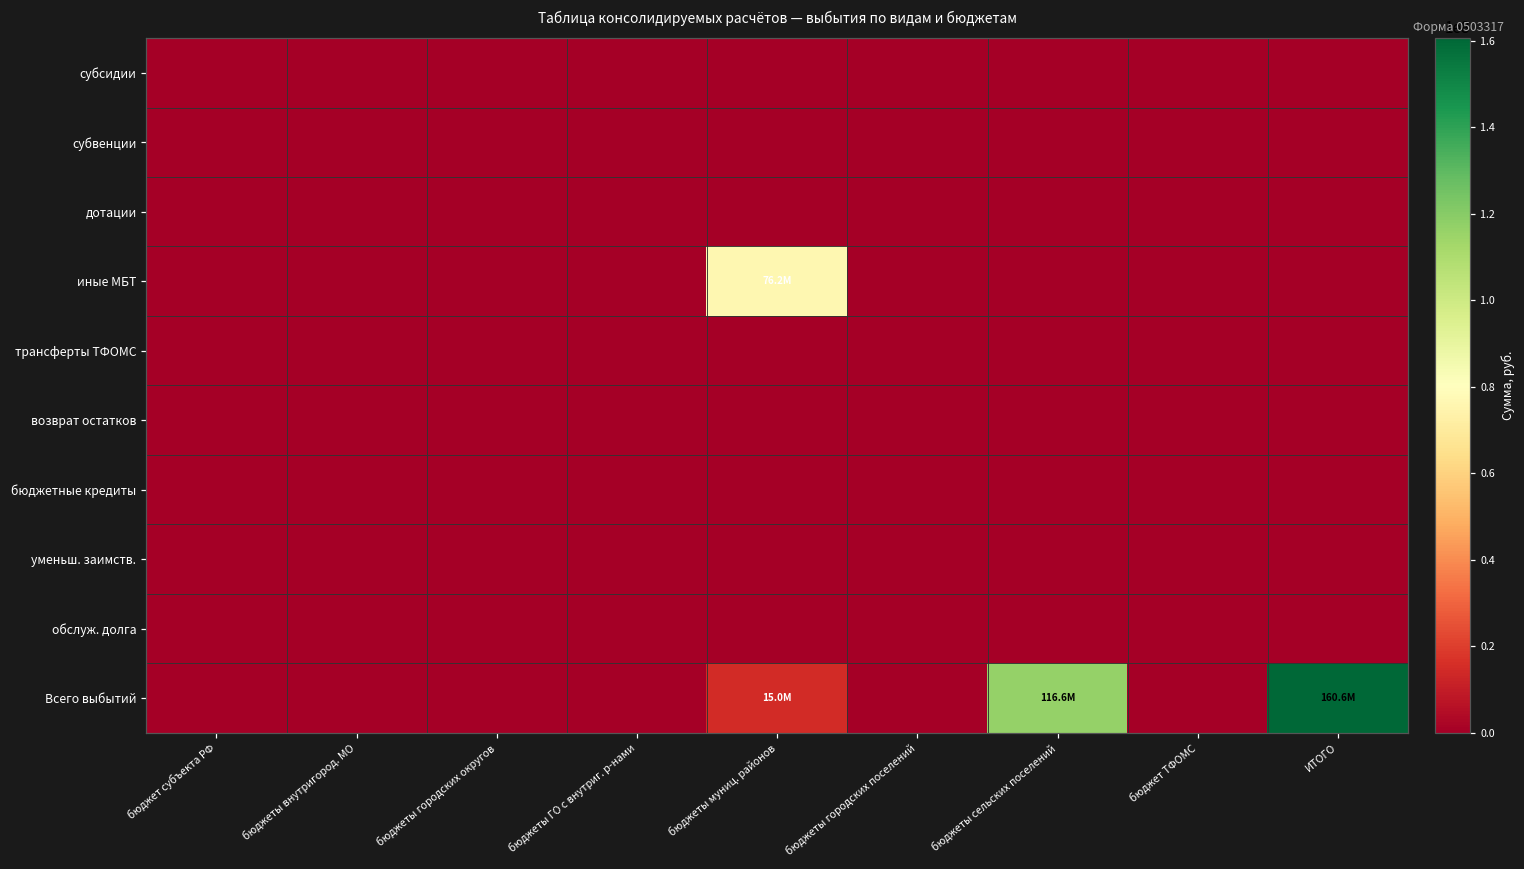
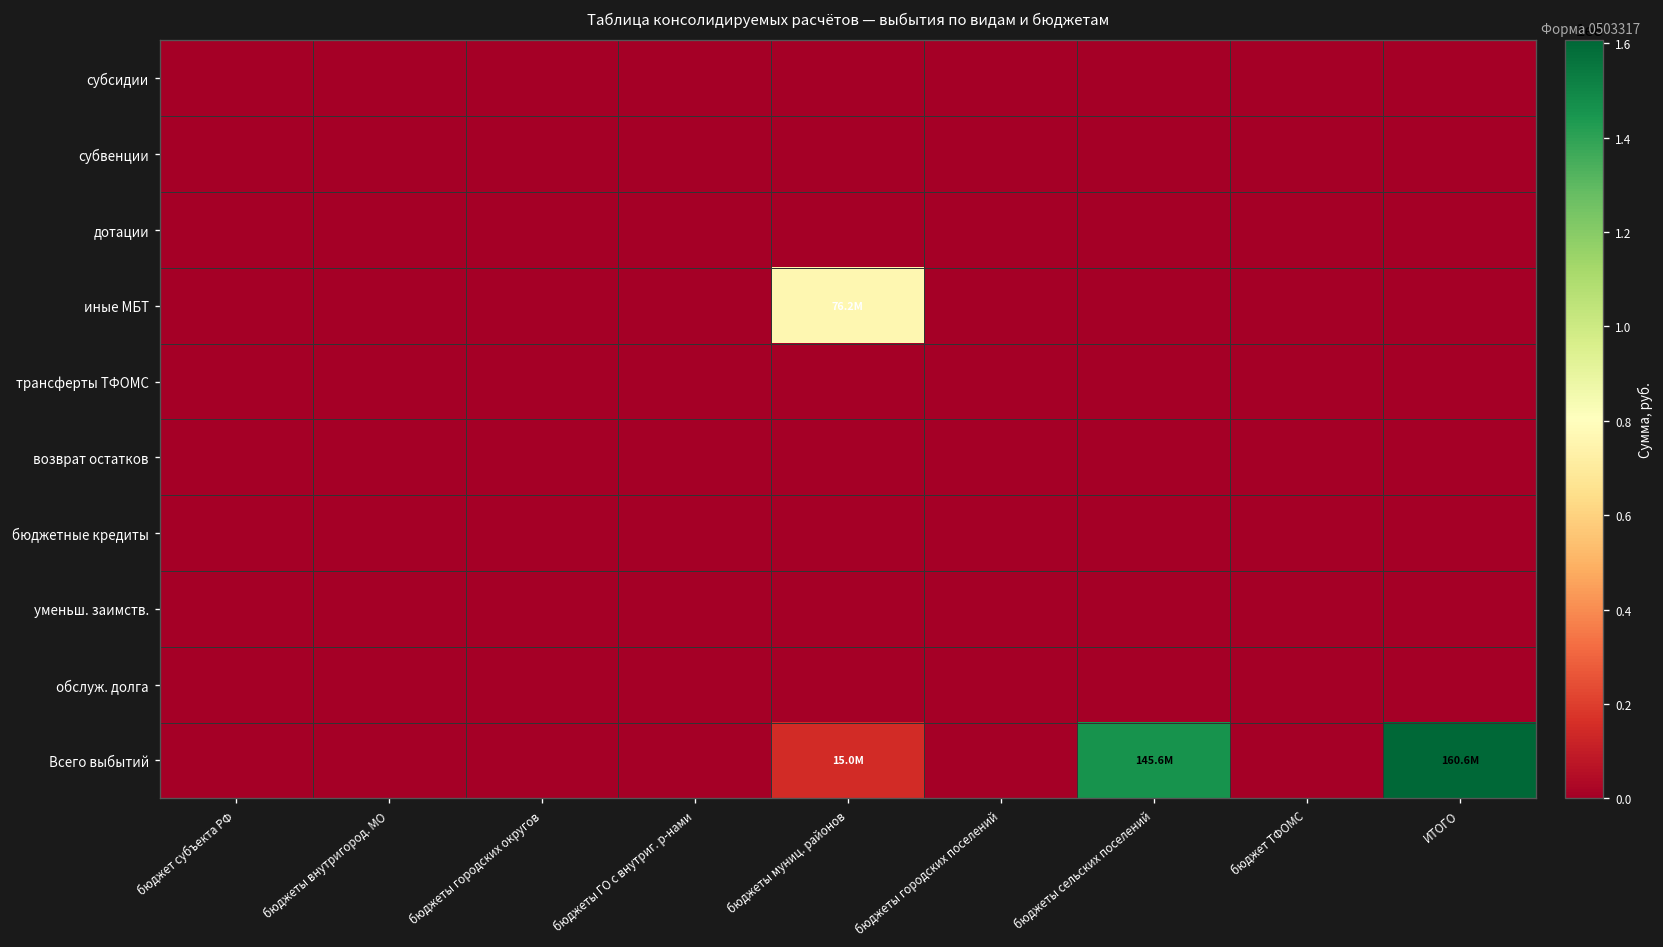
Всего выбытий, бюджеты сельских поселений: 116.6M -> 145.6M
